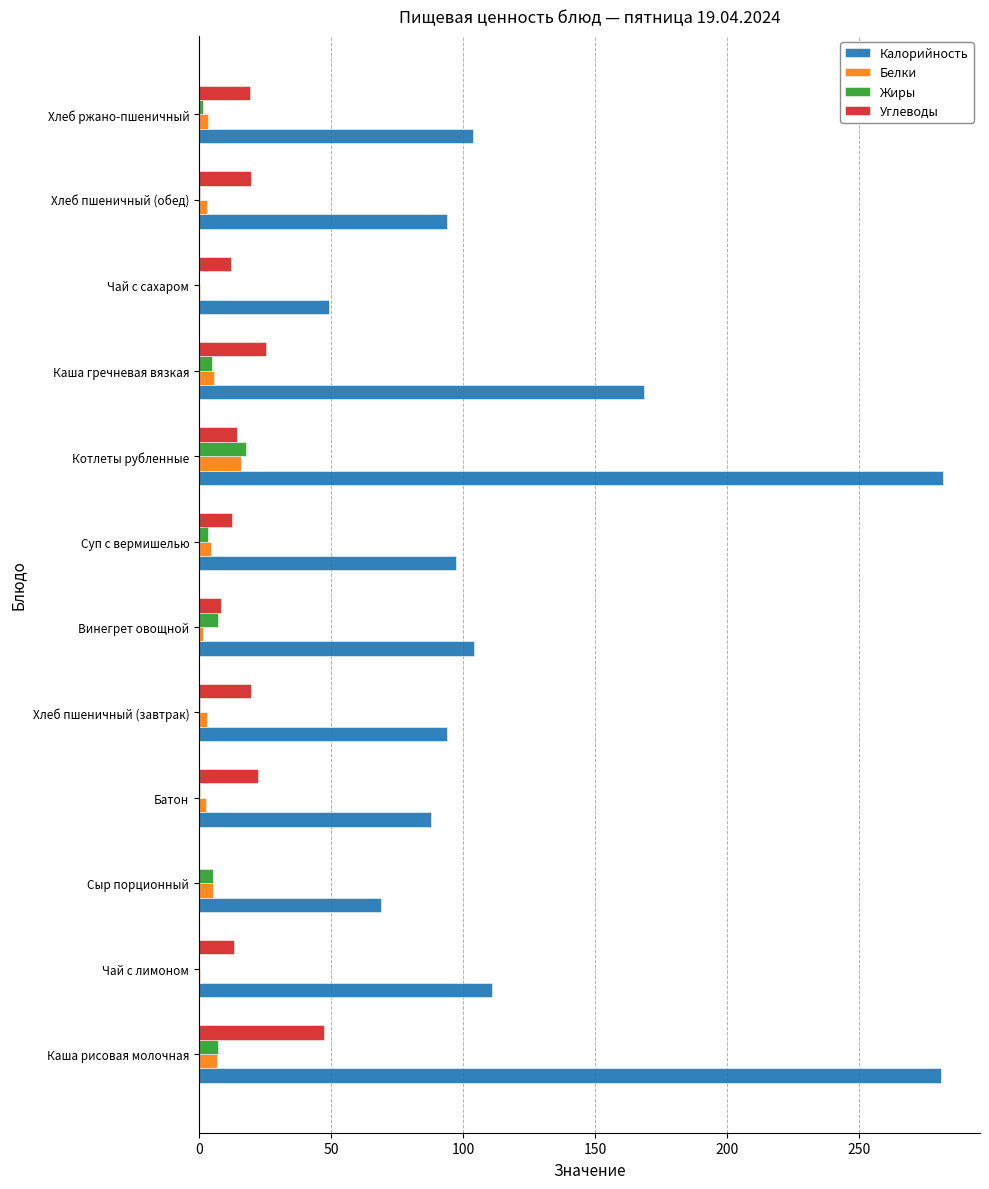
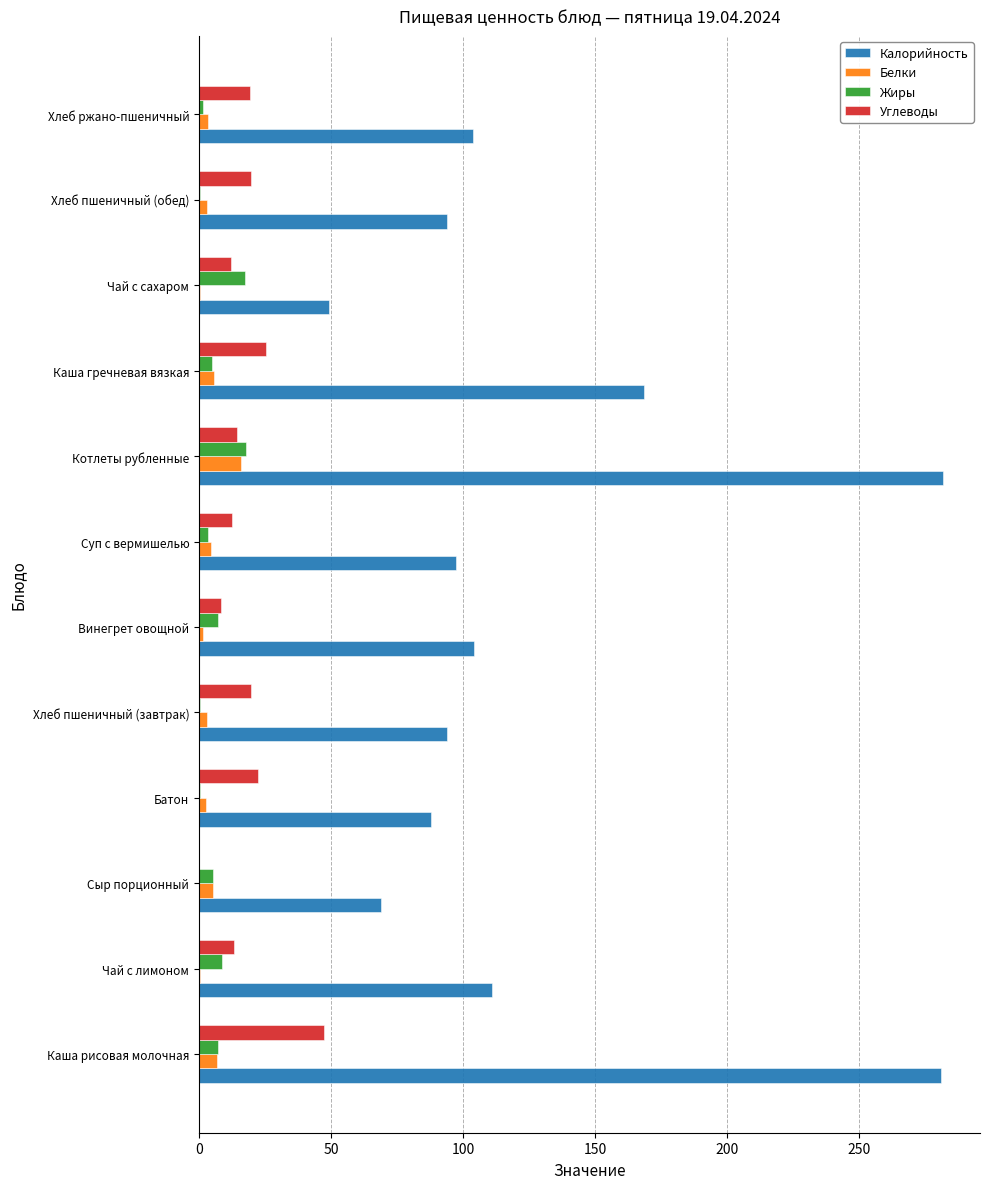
Жиры, Чай с сахаром: 0 -> 17
Жиры, Чай с лимоном: 0 -> 9
